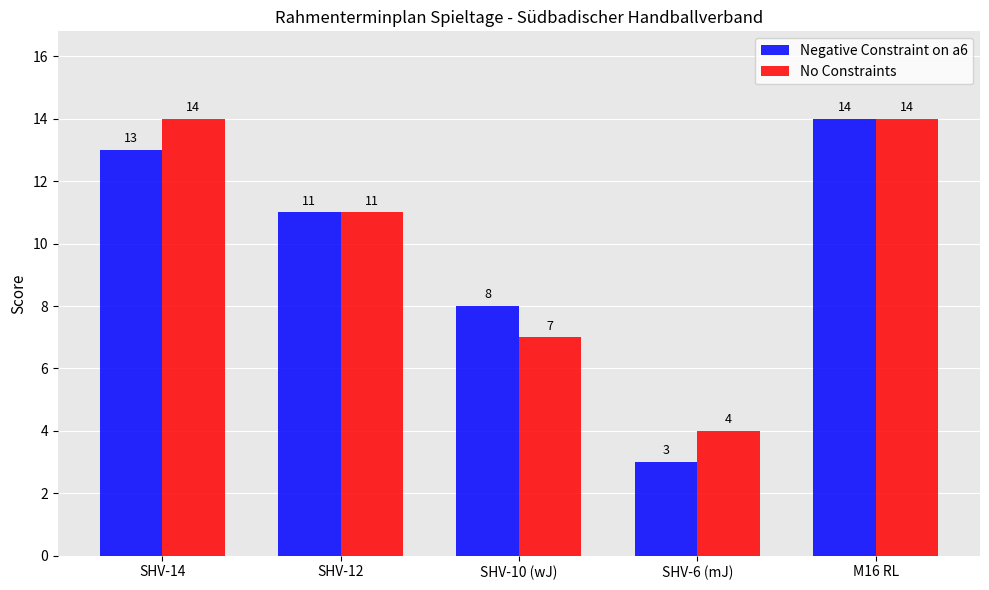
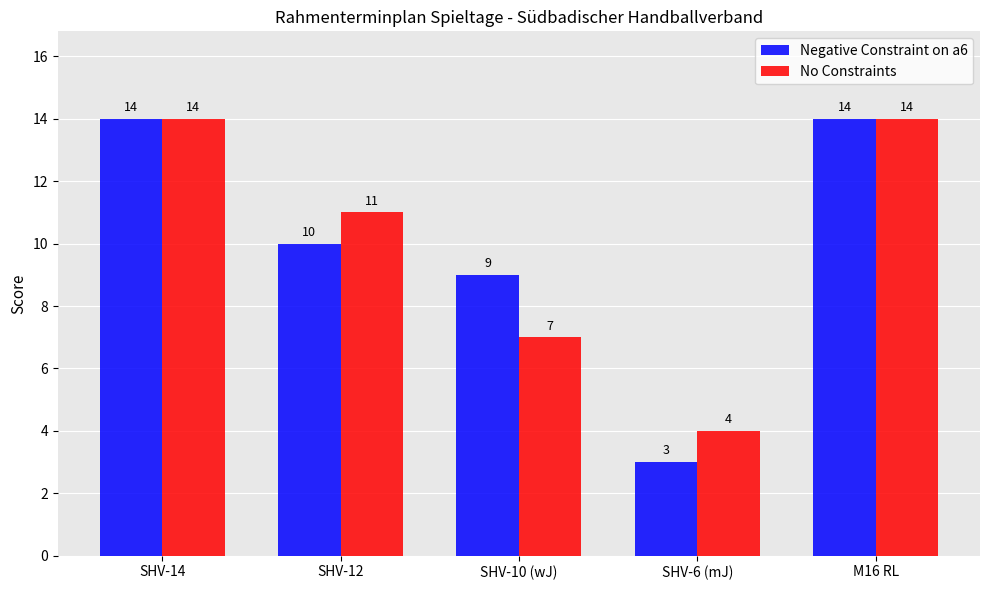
Negative Constraint on a6, SHV-14: 13 -> 14
Negative Constraint on a6, SHV-12: 11 -> 10
Negative Constraint on a6, SHV-10 (wJ): 8 -> 9
